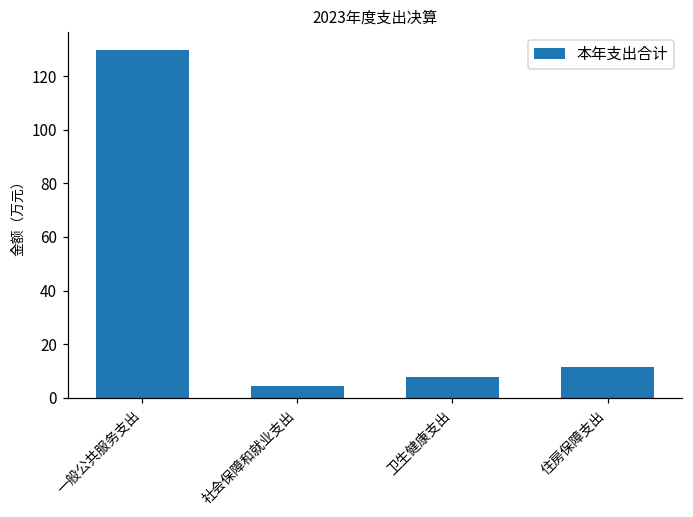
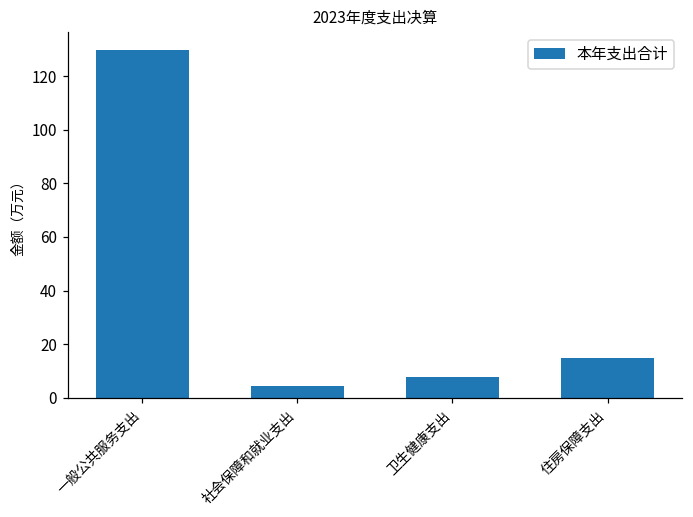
住房保障支出: 11 -> 15
